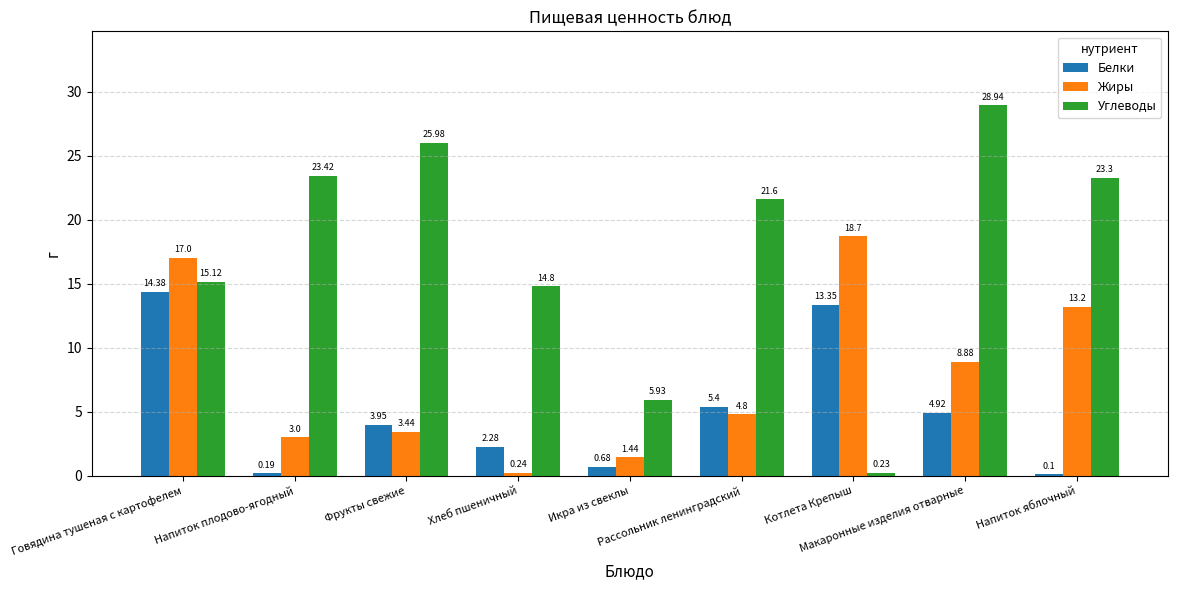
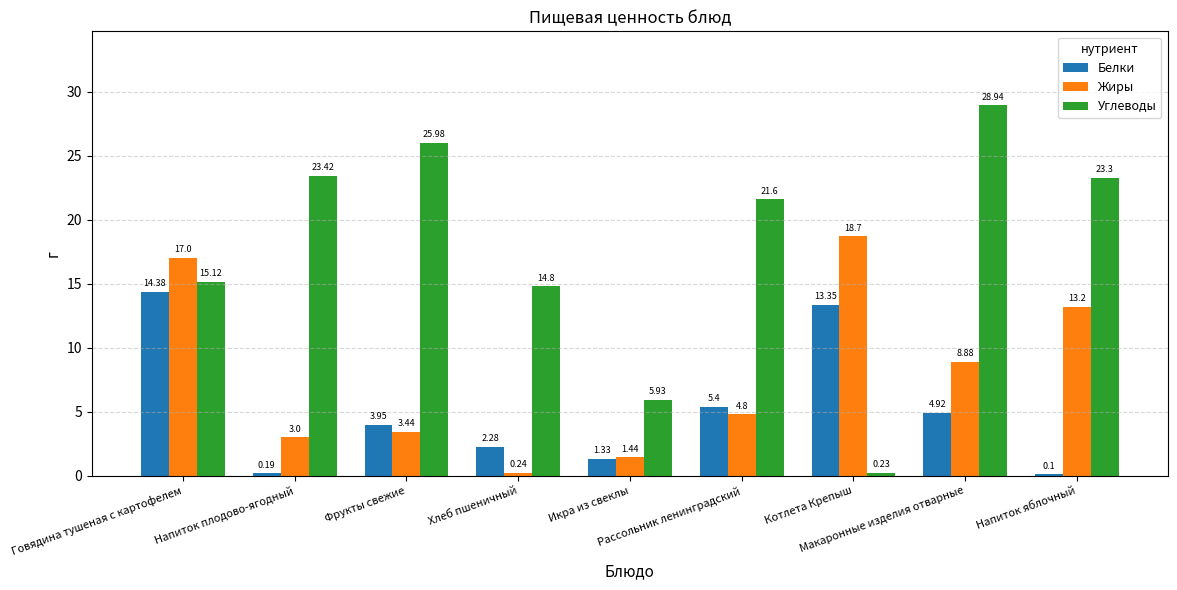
Белки, Икра из свеклы: 0.68 -> 1.33
